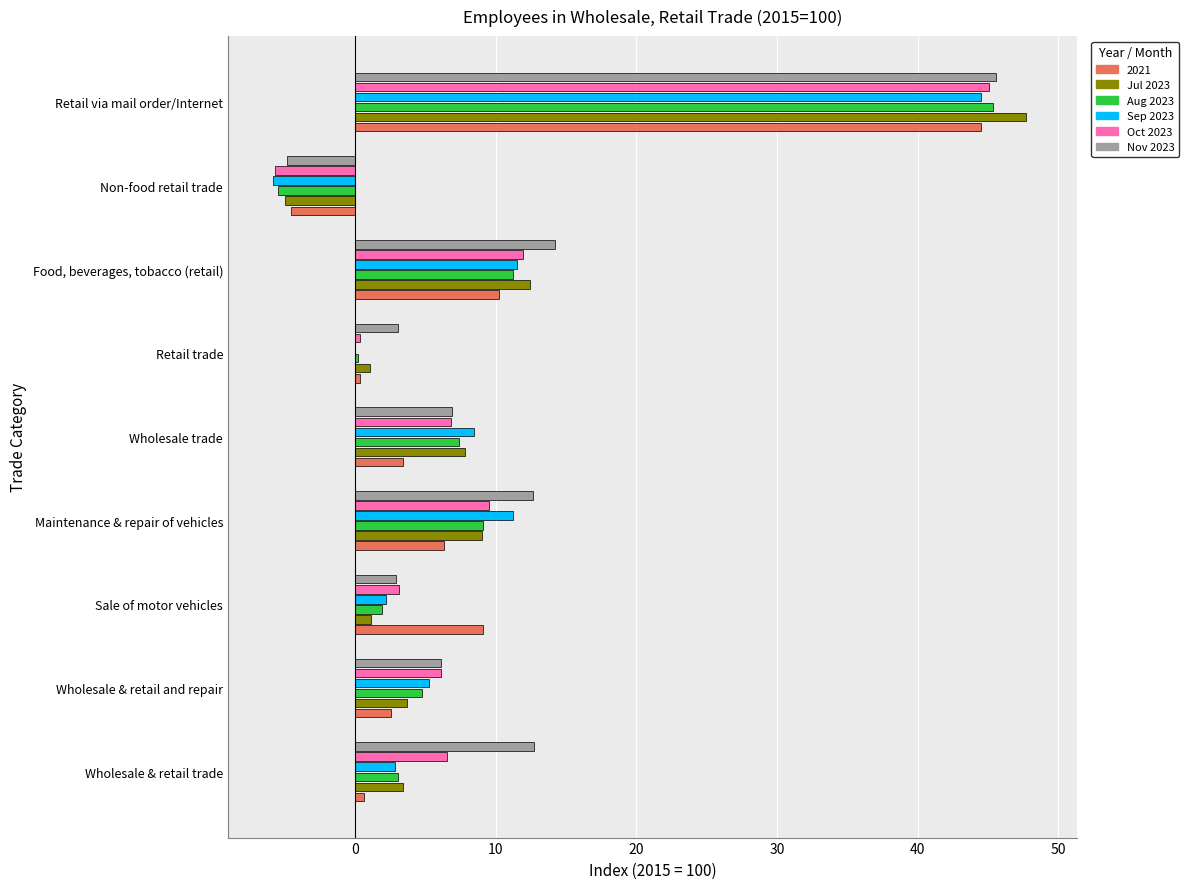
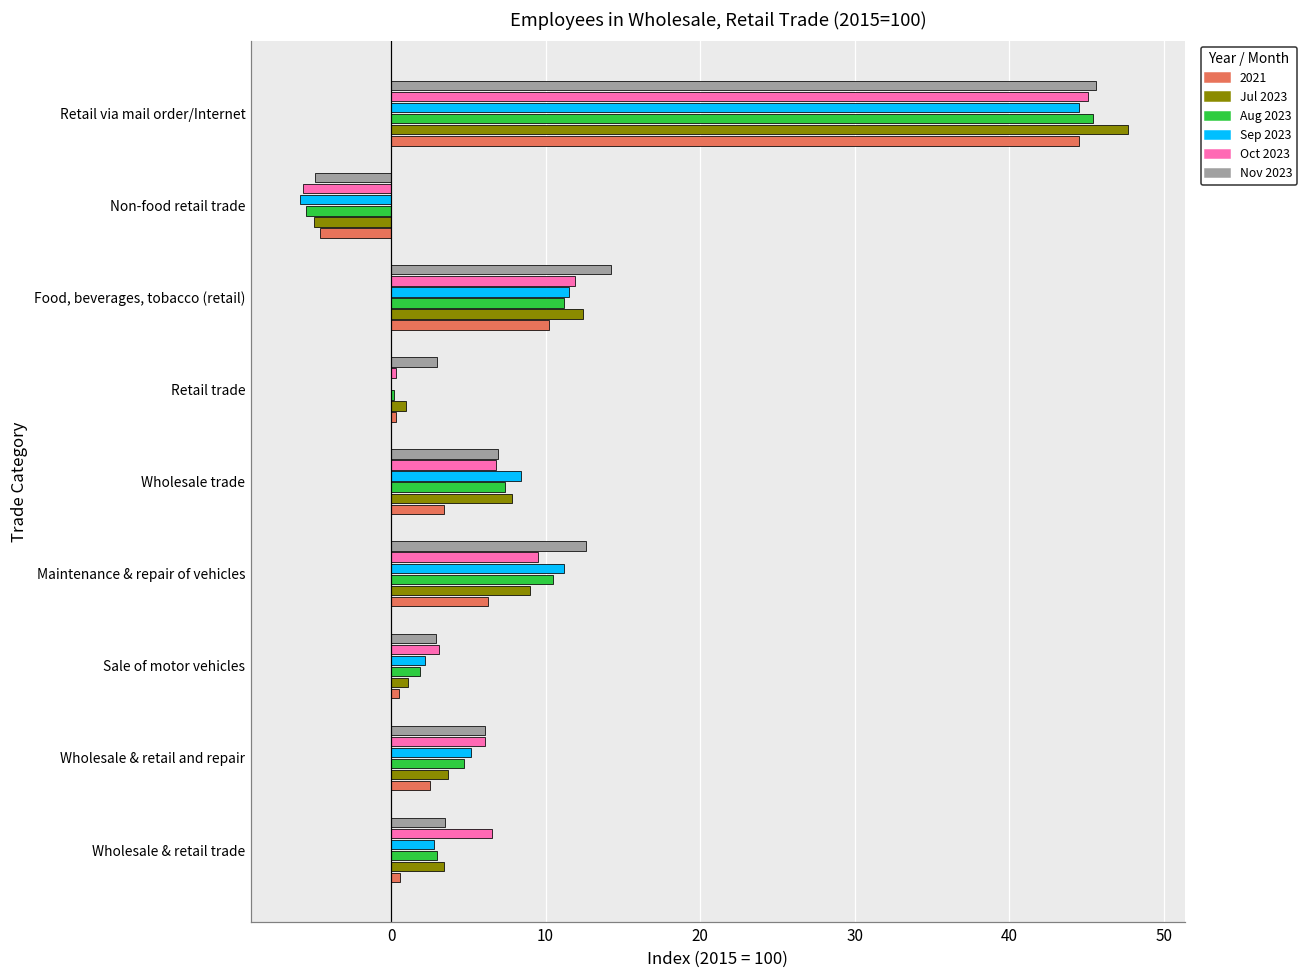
Aug 2023, Maintenance & repair of vehicles: 9.1 -> 10.5
2021, Sale of motor vehicles: 9.1 -> 0.5
Nov 2023, Wholesale & retail trade: 12.7 -> 3.5
